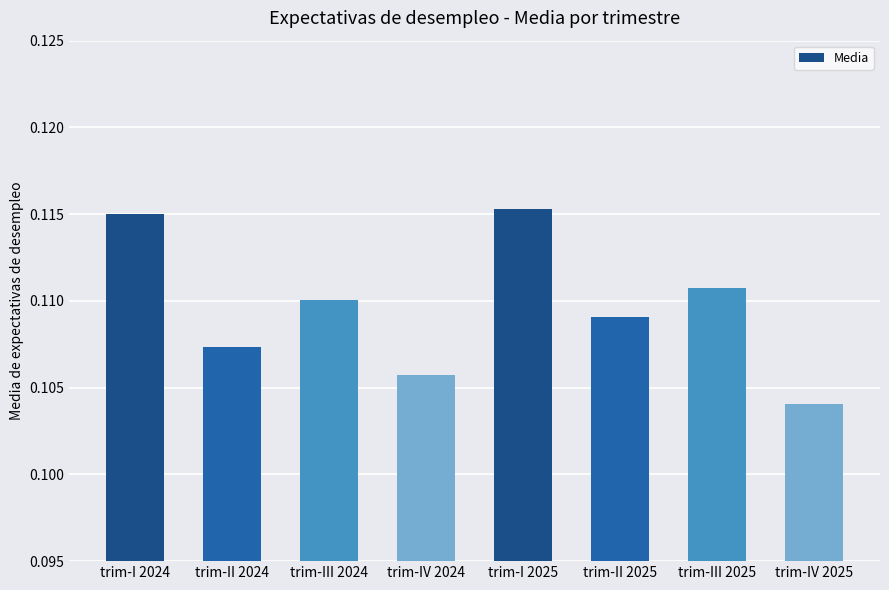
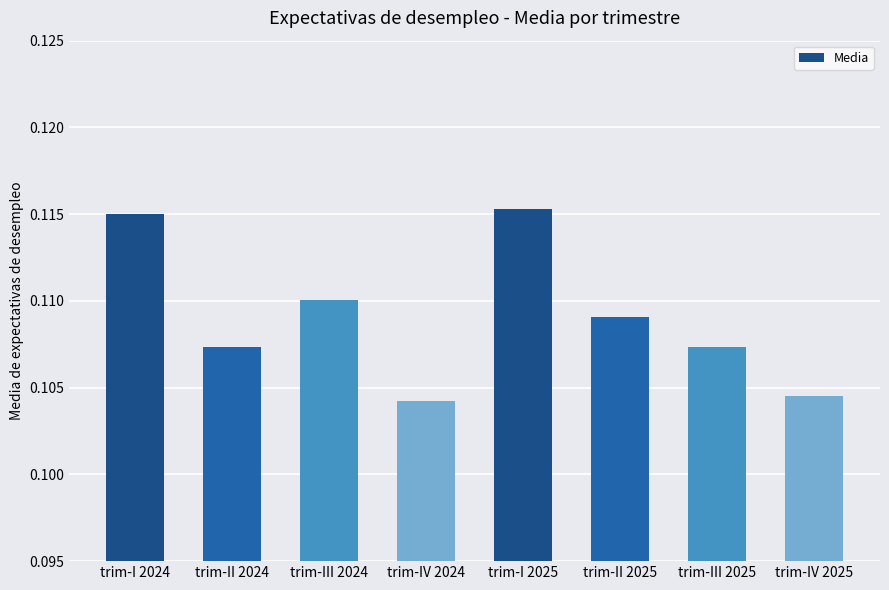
trim-IV 2024: 0.1057 -> 0.1042
trim-III 2025: 0.1108 -> 0.1074
trim-IV 2025: 0.1041 -> 0.1045
